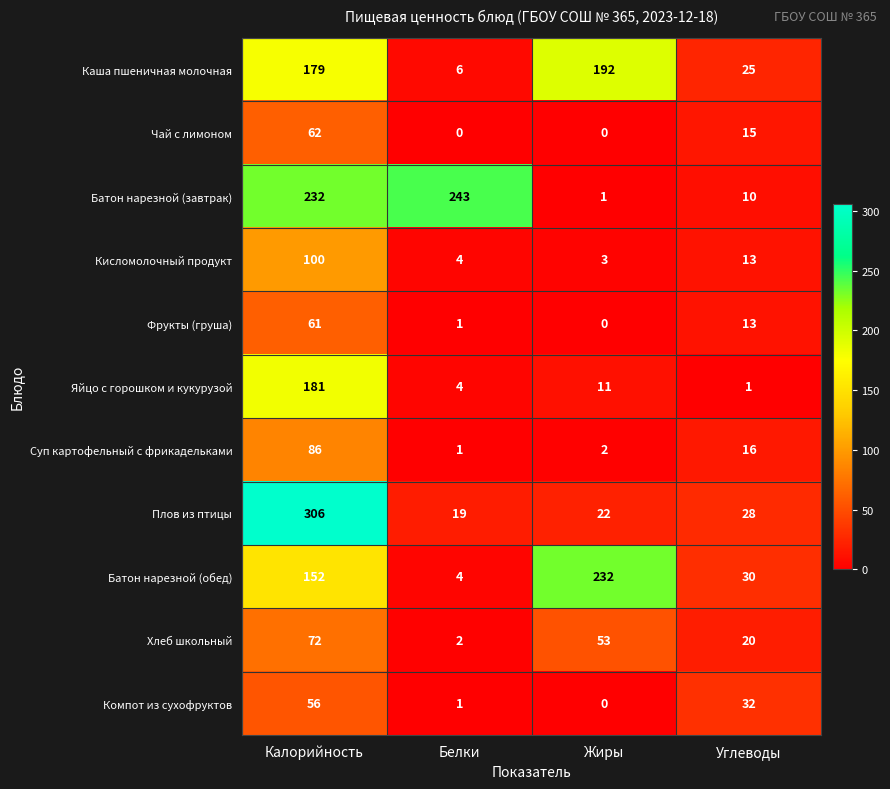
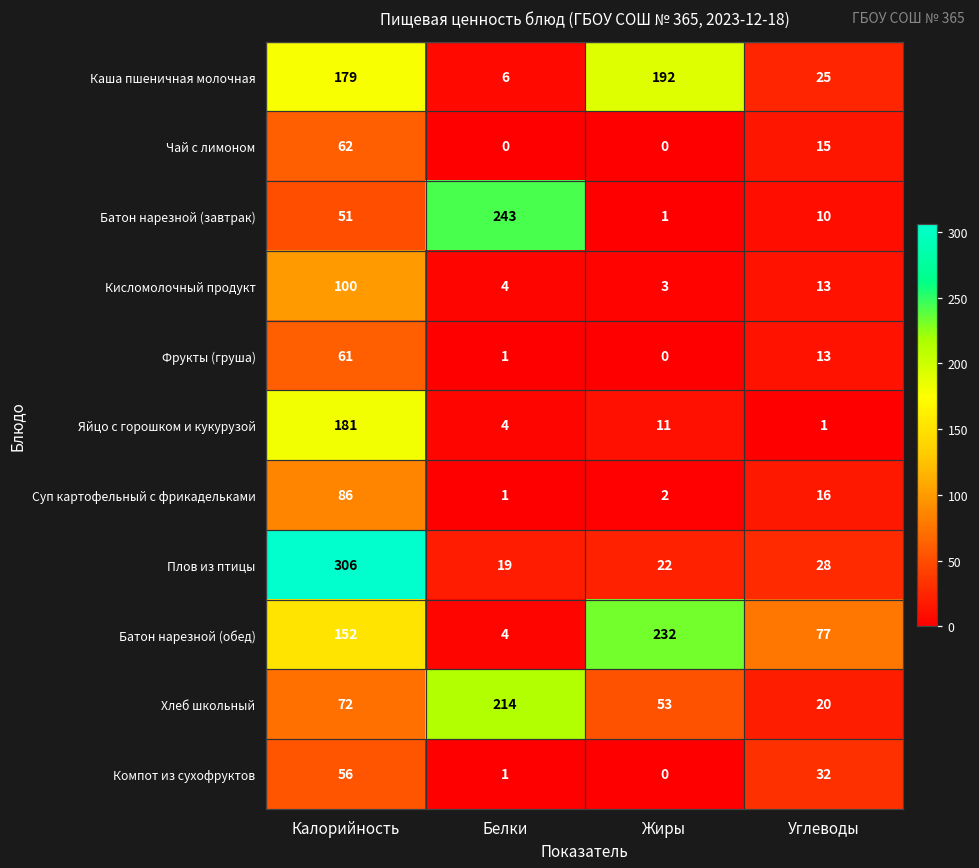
Батон нарезной (завтрак), Калорийность: 232 -> 51
Батон нарезной (обед), Углеводы: 30 -> 77
Хлеб школьный, Белки: 2 -> 214
